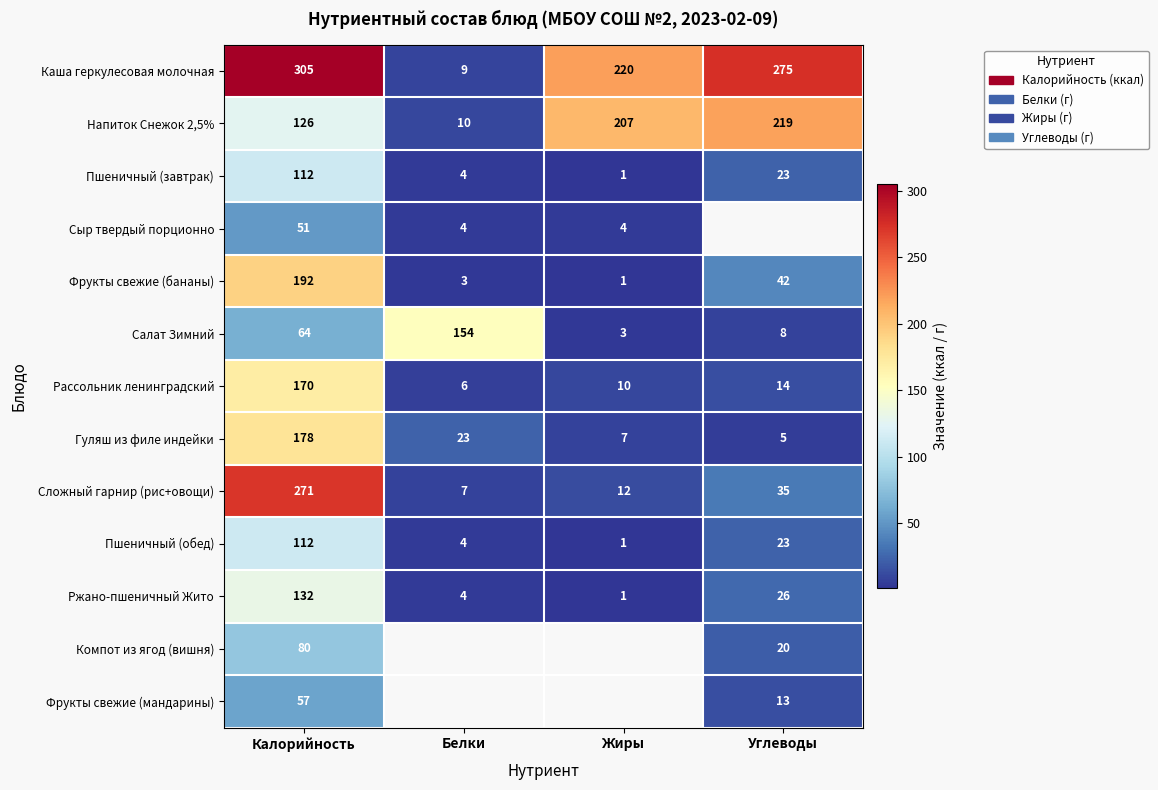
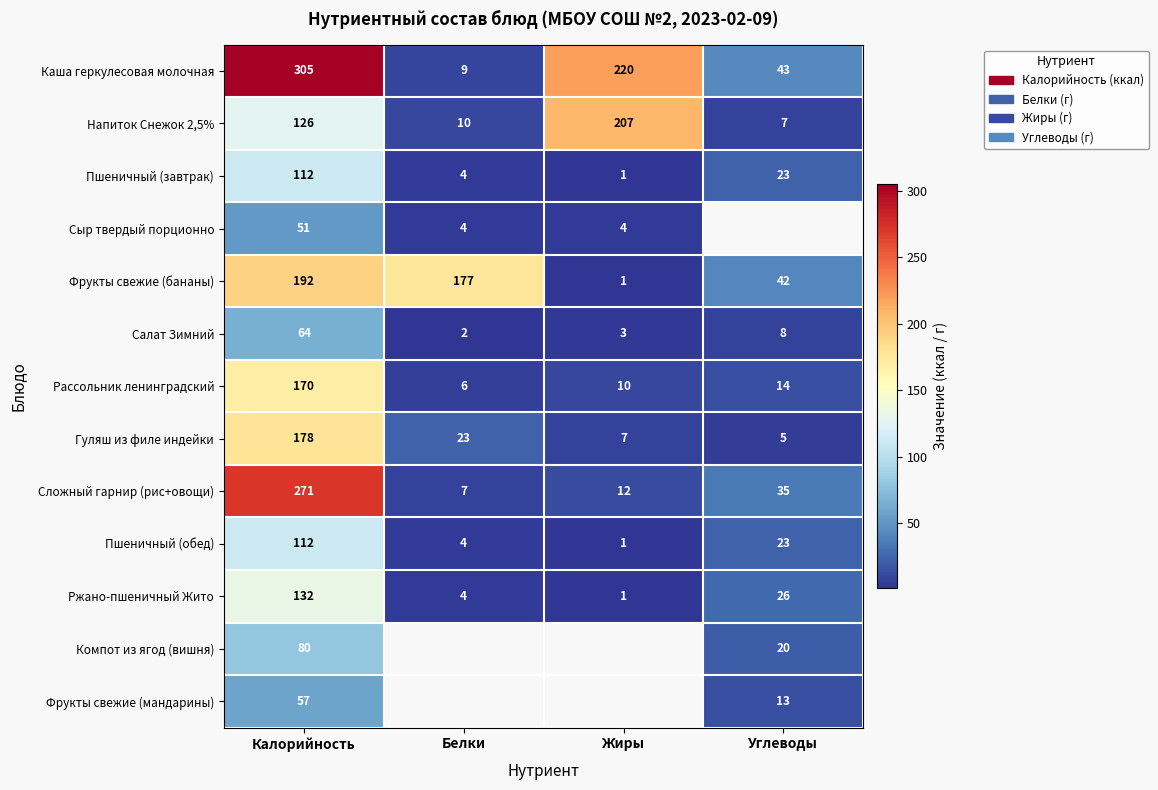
Каша геркулесовая молочная, Углеводы: 275 -> 43
Напиток Снежок 2,5%, Углеводы: 219 -> 7
Фрукты свежие (бананы), Белки: 3 -> 177
Салат Зимний, Белки: 154 -> 2
